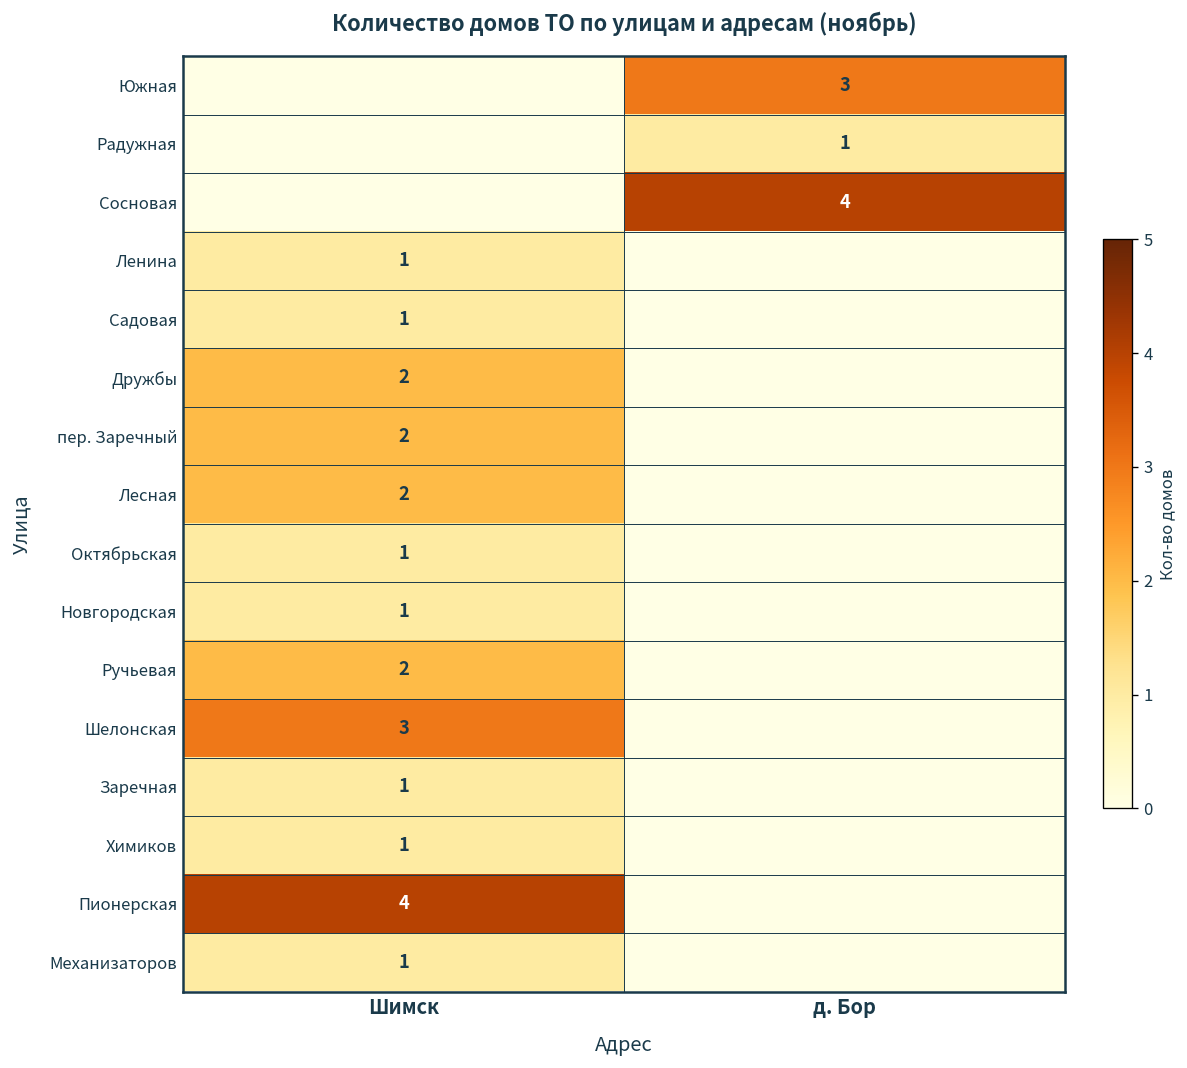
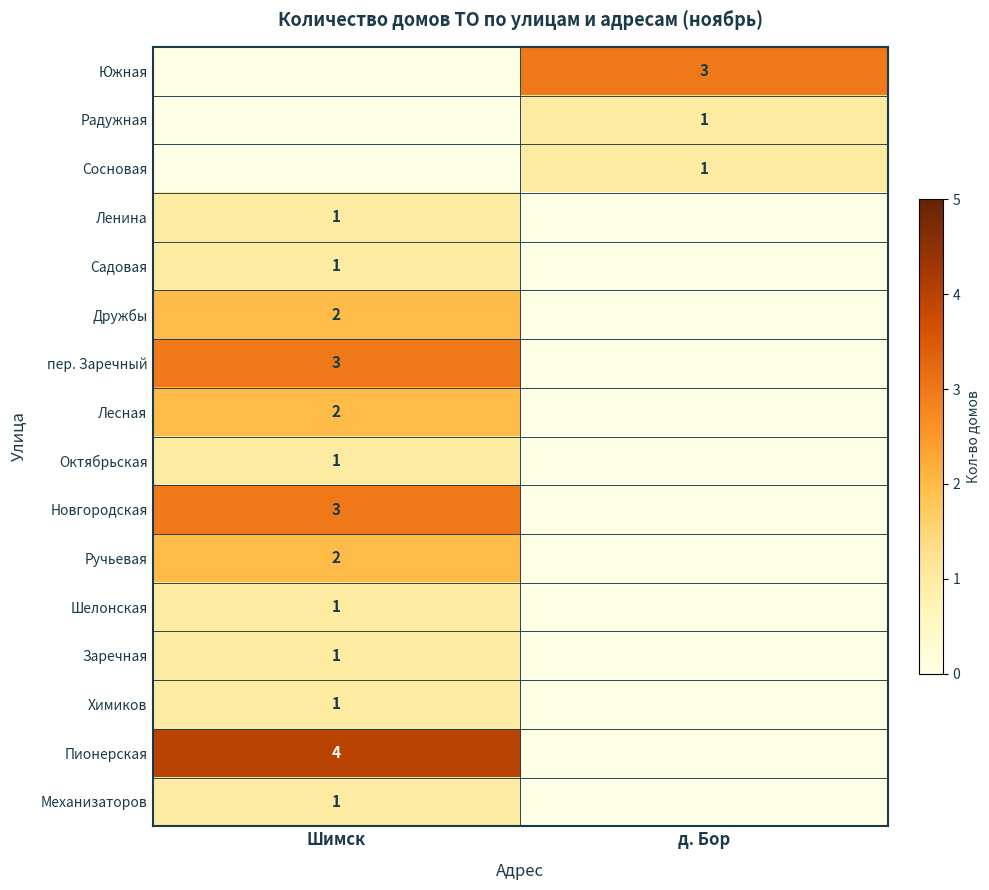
Сосновая, д. Бор: 4 -> 1
пер. Заречный, Шимск: 2 -> 3
Новгородская, Шимск: 1 -> 3
Шелонская, Шимск: 3 -> 1
